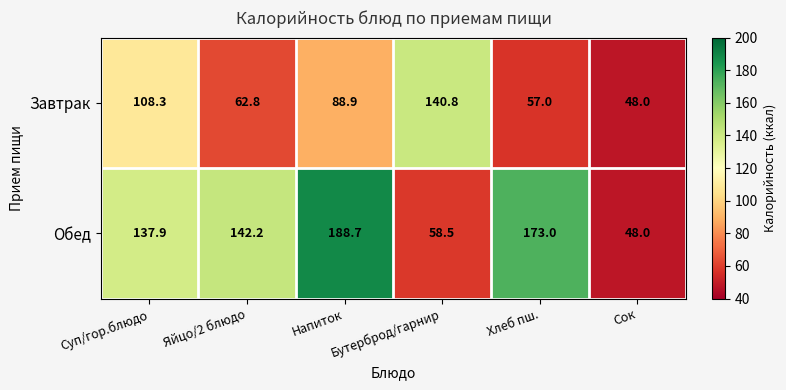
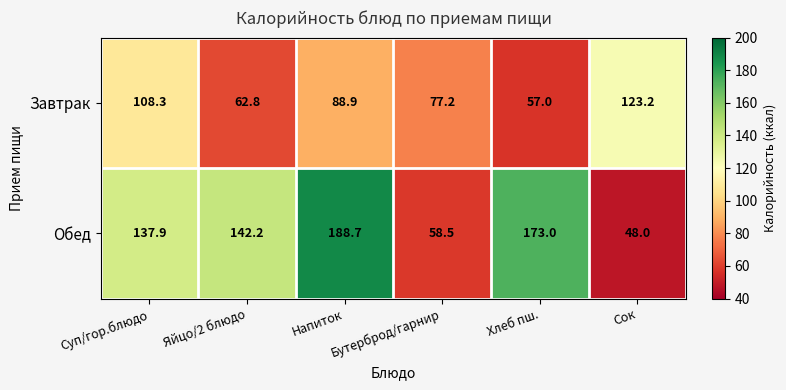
Завтрак, Бутерброд/гарнир: 140.8 -> 77.2
Завтрак, Сок: 48.0 -> 123.2
